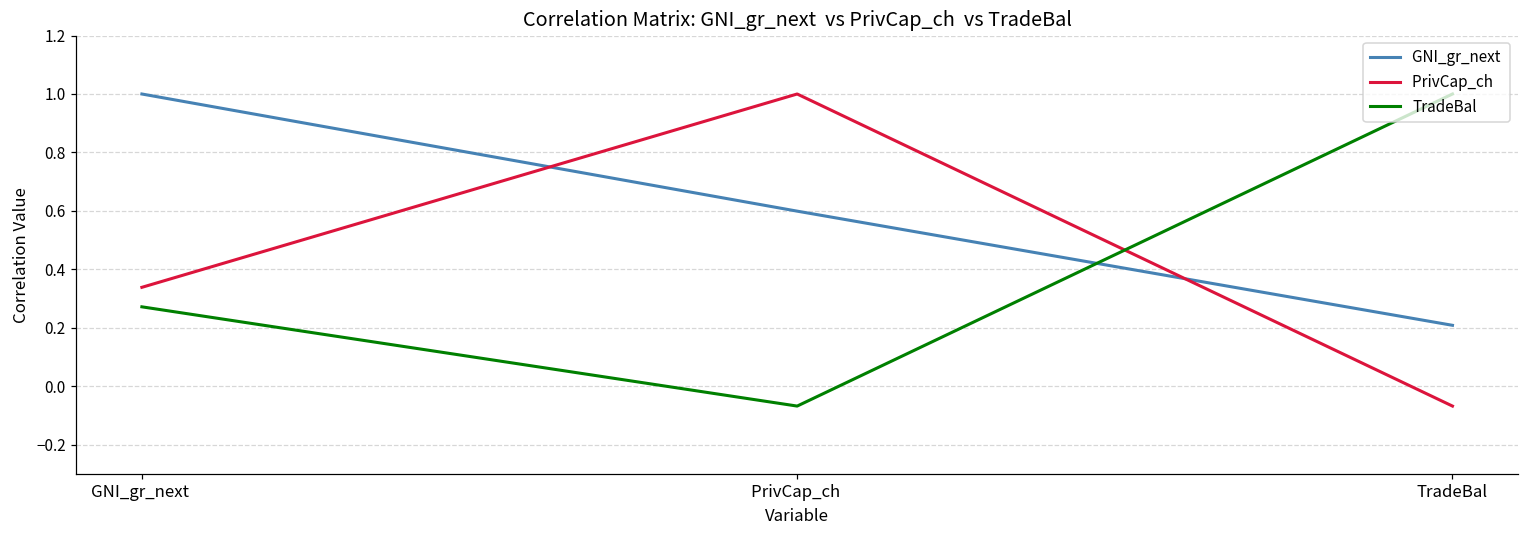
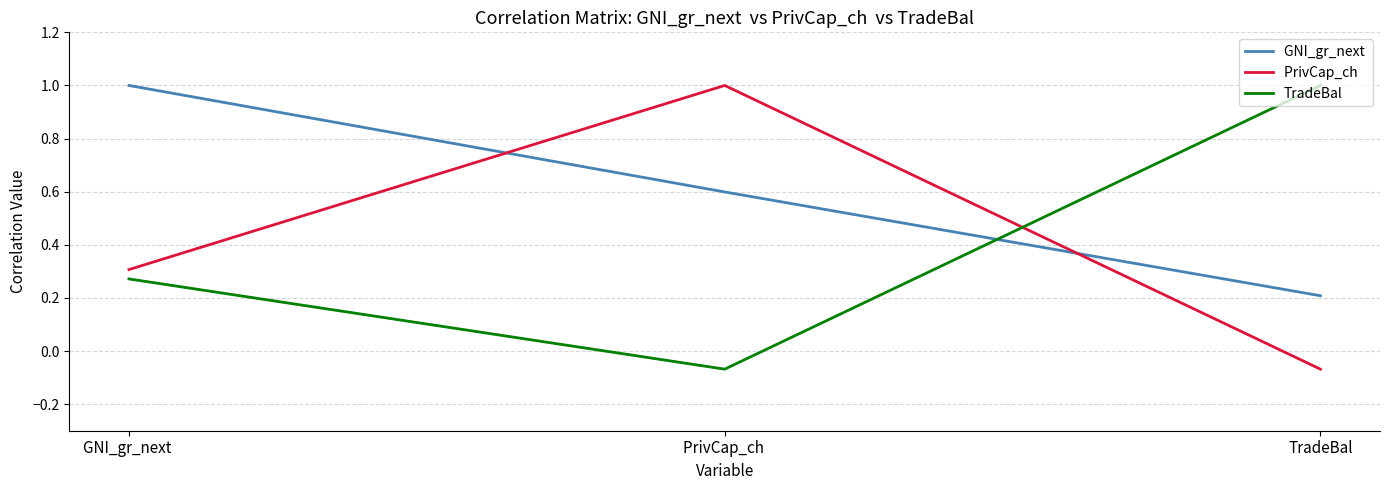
PrivCap_ch, GNI_gr_next: 0.34 -> 0.31
